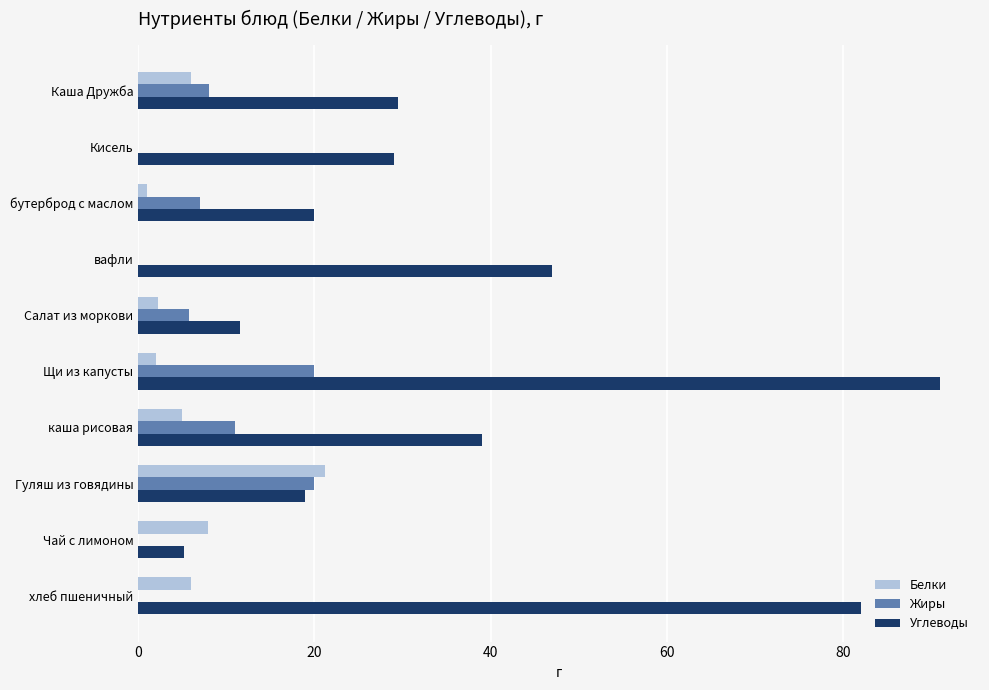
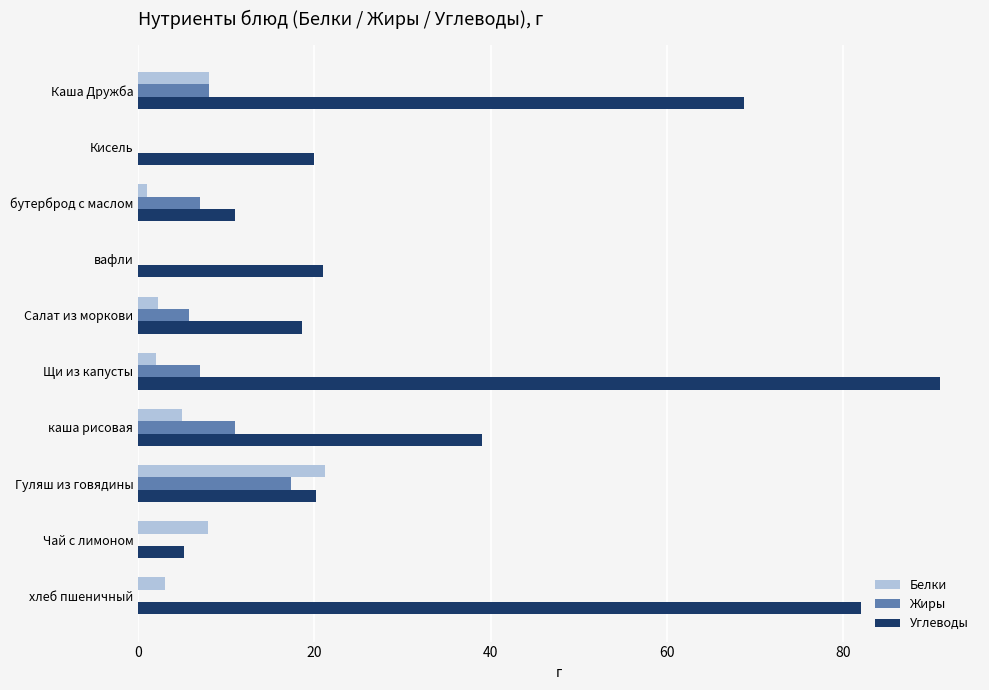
Белки, Каша Дружба: 6 -> 8
Углеводы, Каша Дружба: 30 -> 69
Углеводы, Кисель: 29 -> 20
Углеводы, бутерброд с маслом: 20 -> 11
Углеводы, вафли: 47 -> 21
Углеводы, Салат из моркови: 12 -> 19
Жиры, Щи из капусты: 20 -> 7
Жиры, Гуляш из говядины: 20 -> 17
Углеводы, Гуляш из говядины: 19 -> 20
Белки, хлеб пшеничный: 6 -> 3
